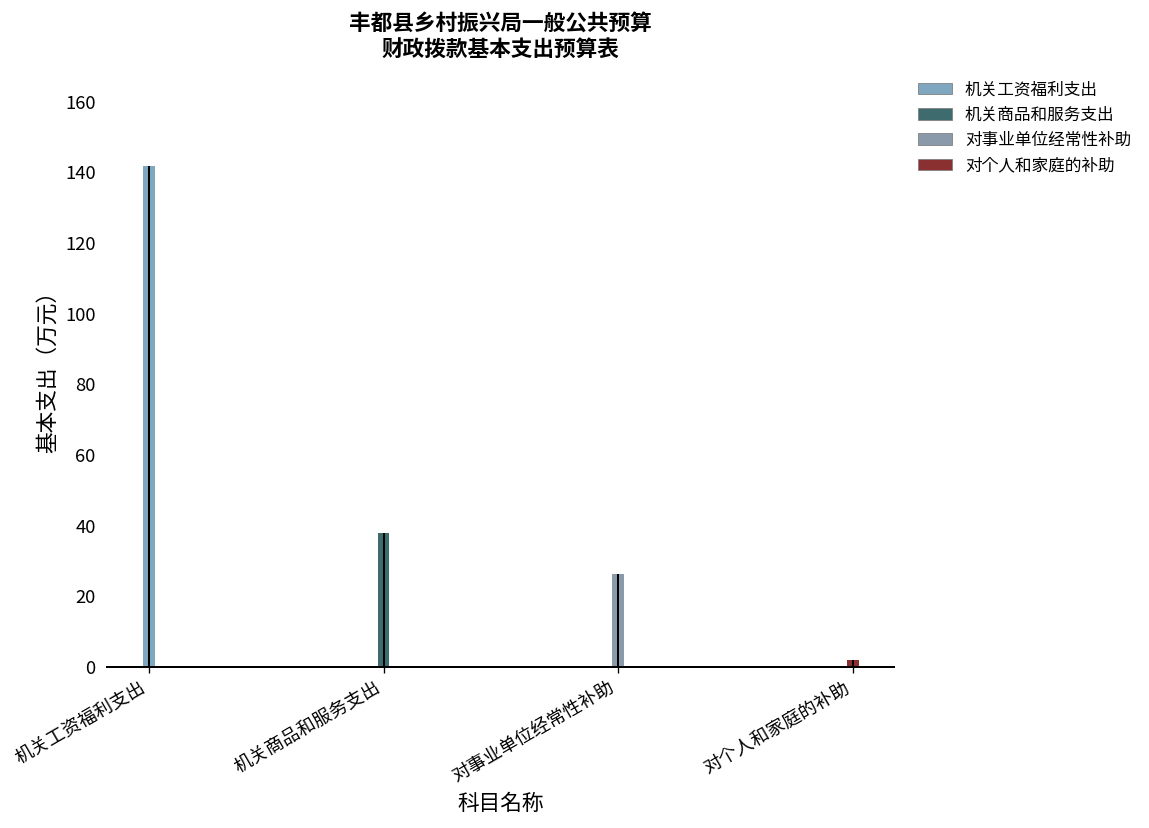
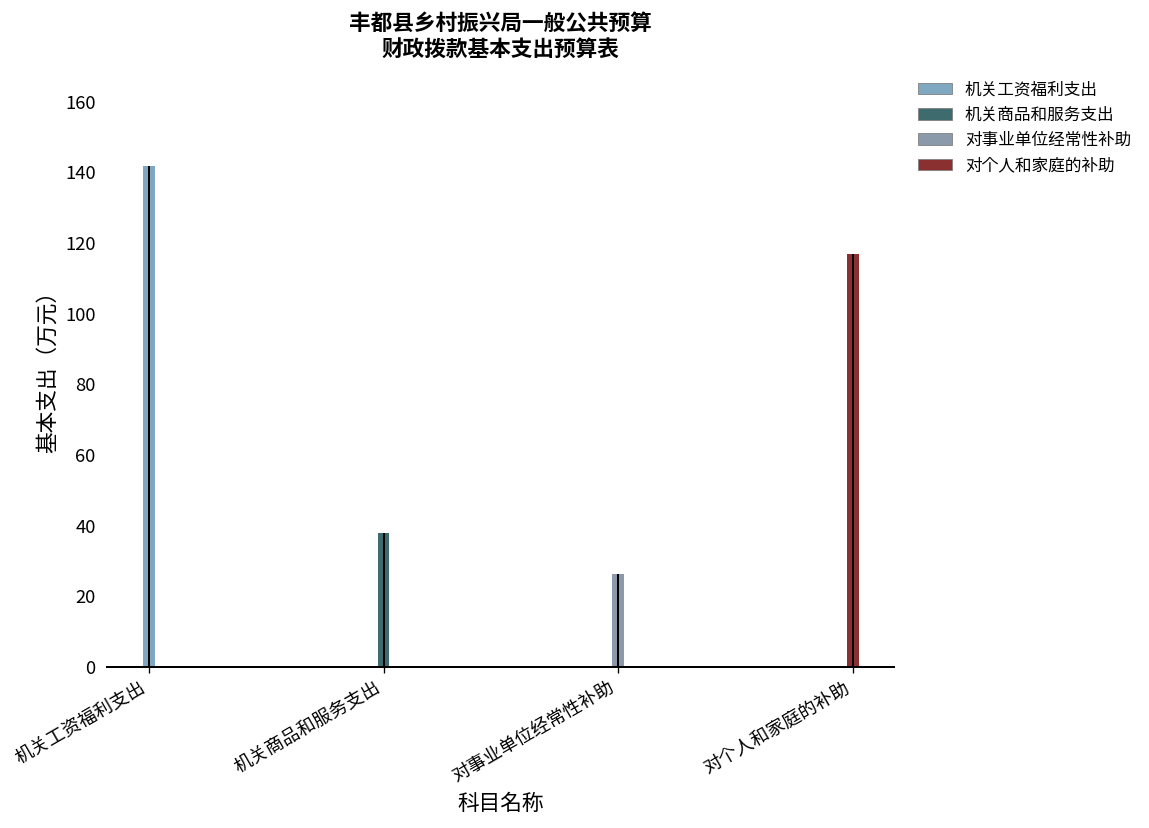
对个人和家庭的补助: 2 -> 117
